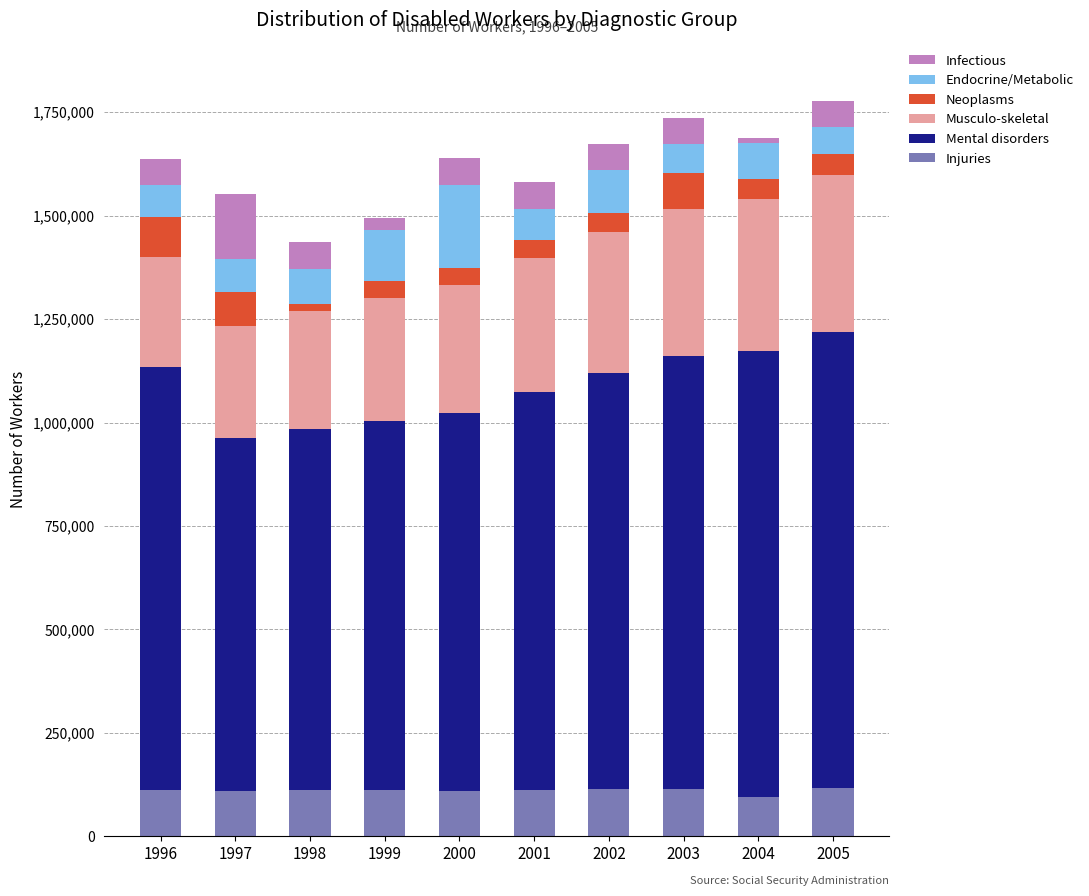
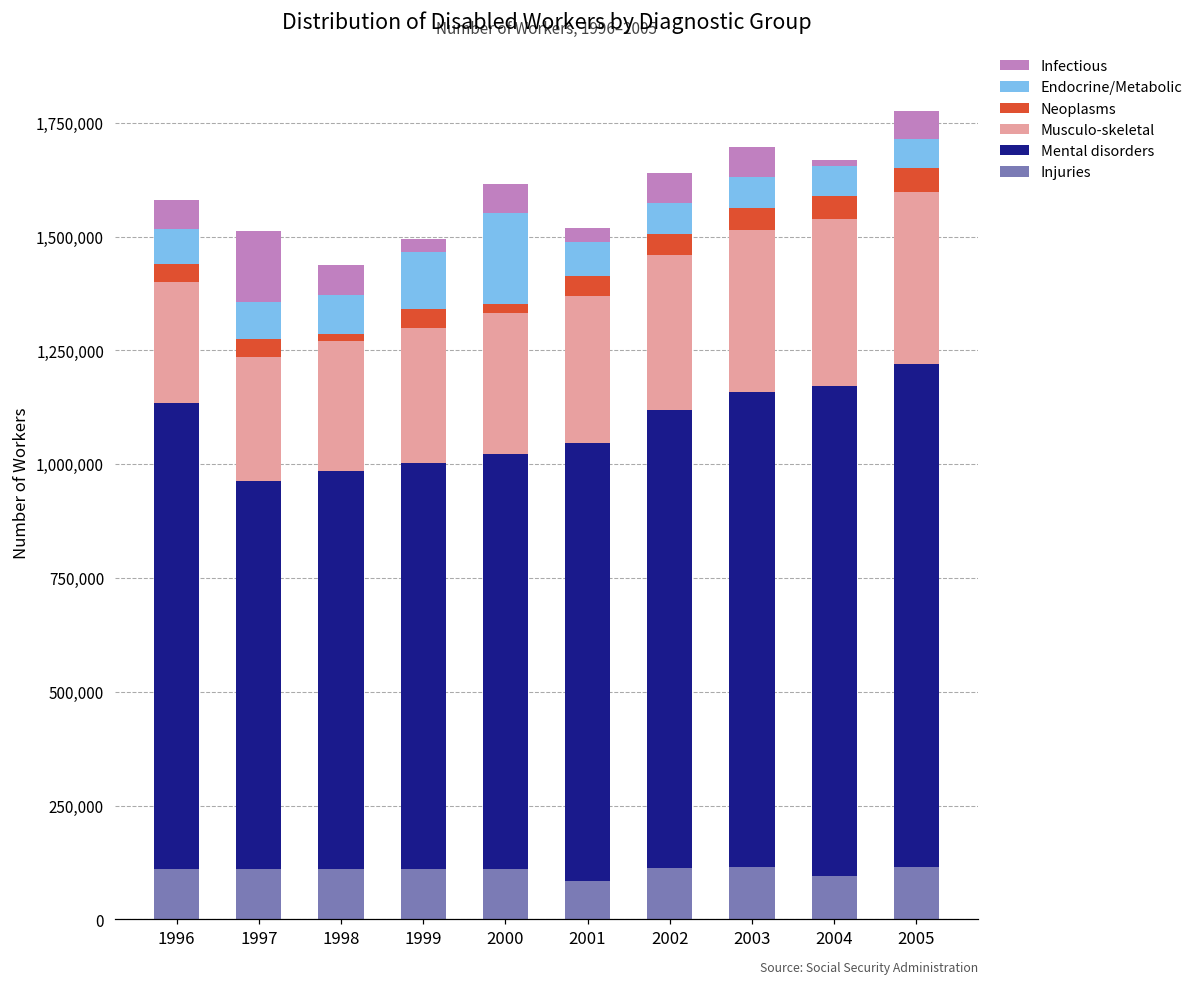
Neoplasms, 1996: 100,000 -> 40,000
Neoplasms, 1997: 80,000 -> 40,000
Neoplasms, 2000: 40,000 -> 20,000
Injuries, 2001: 110,000 -> 80,000
Infectious, 2001: 70,000 -> 30,000
Endocrine/Metabolic, 2002: 100,000 -> 70,000
Neoplasms, 2003: 90,000 -> 50,000
Endocrine/Metabolic, 2004: 90,000 -> 70,000
